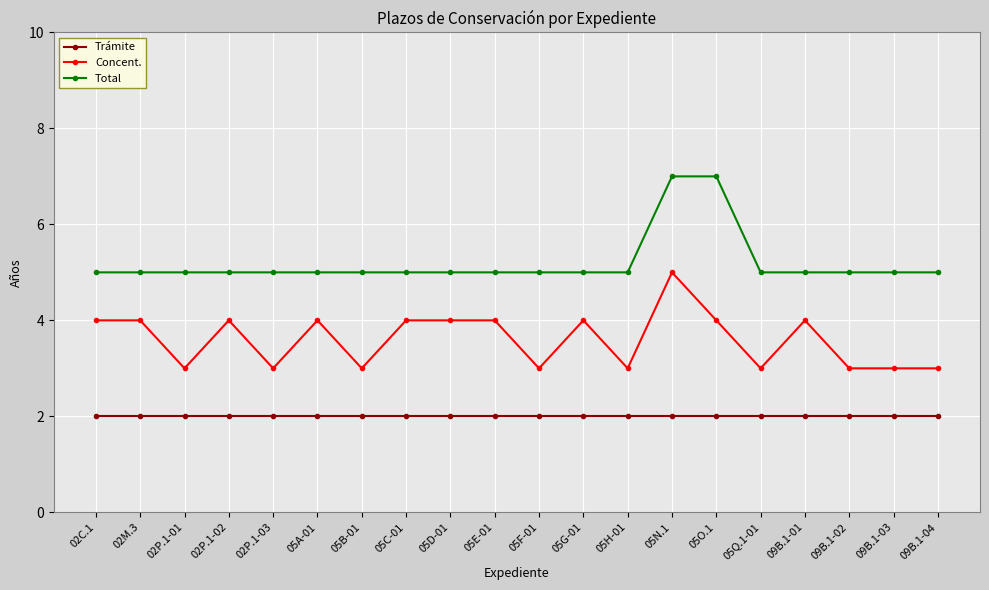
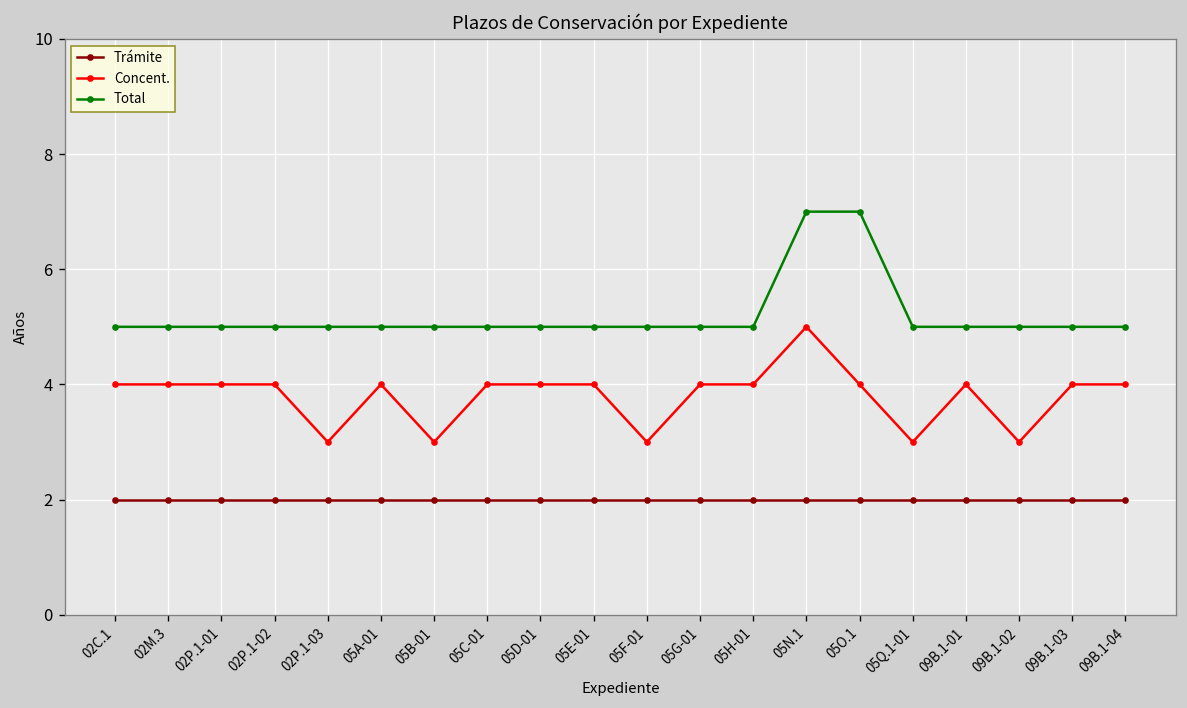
Concent., 02P.1-01: 3 -> 4
Concent., 05H-01: 3 -> 4
Concent., 09B.1-03: 3 -> 4
Concent., 09B.1-04: 3 -> 4
